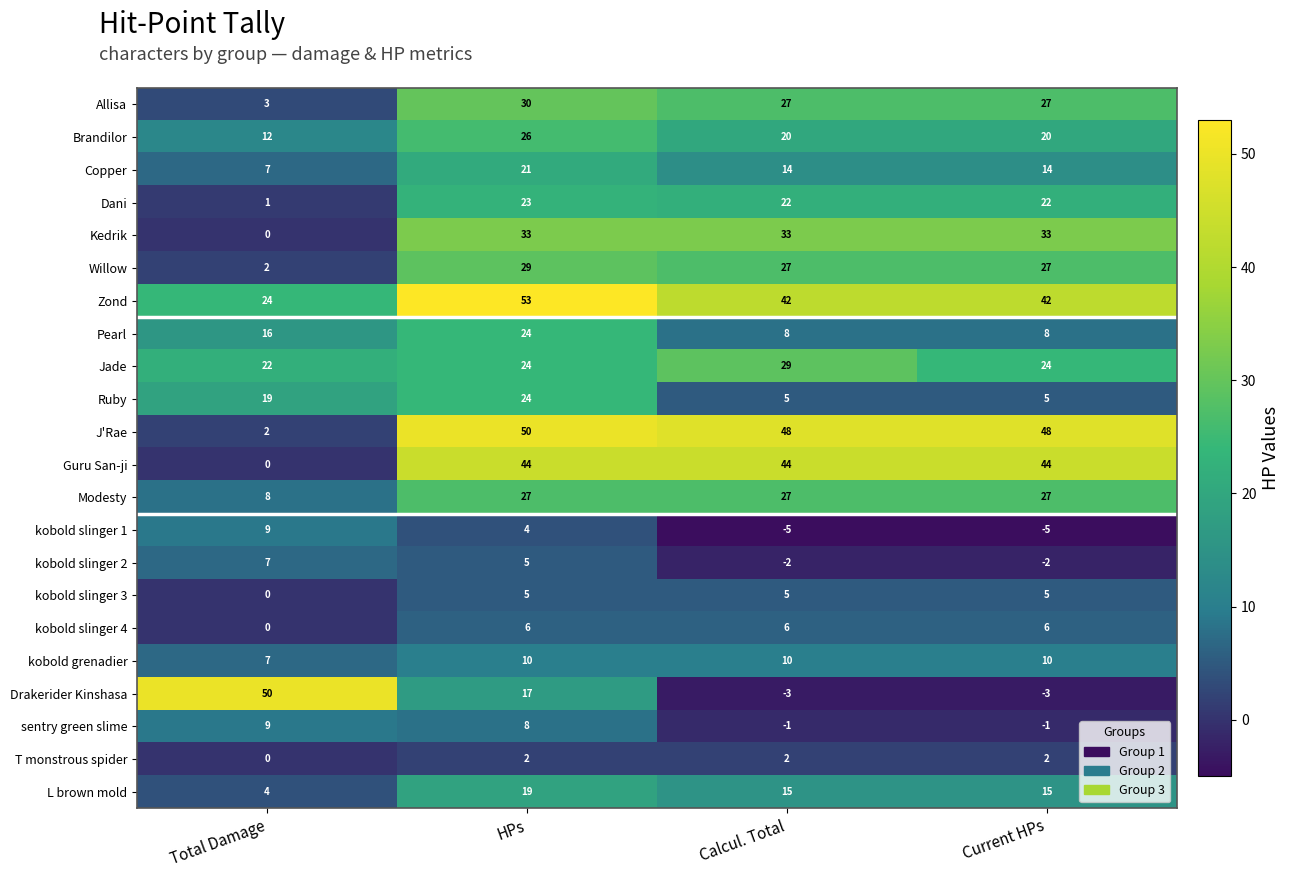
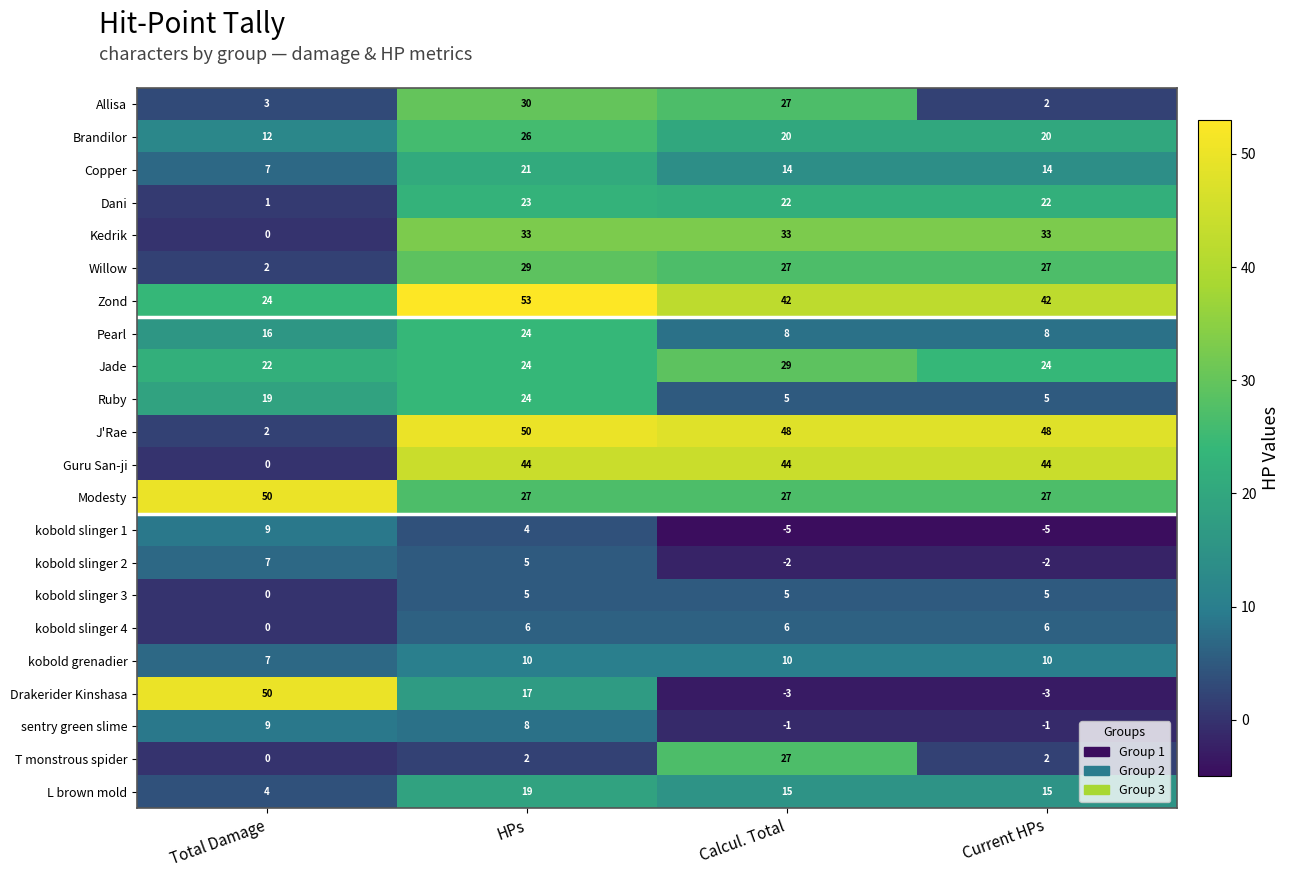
Allisa, Current HPs: 27 -> 2
Modesty, Total Damage: 8 -> 50
T monstrous spider, Calcul. Total: 2 -> 27
